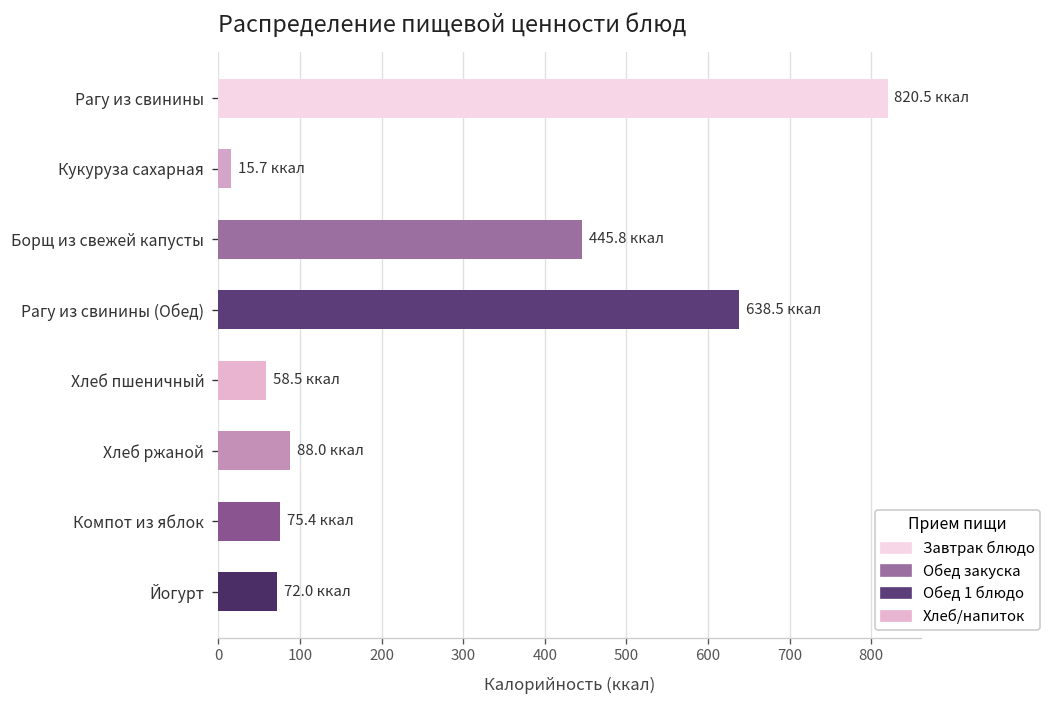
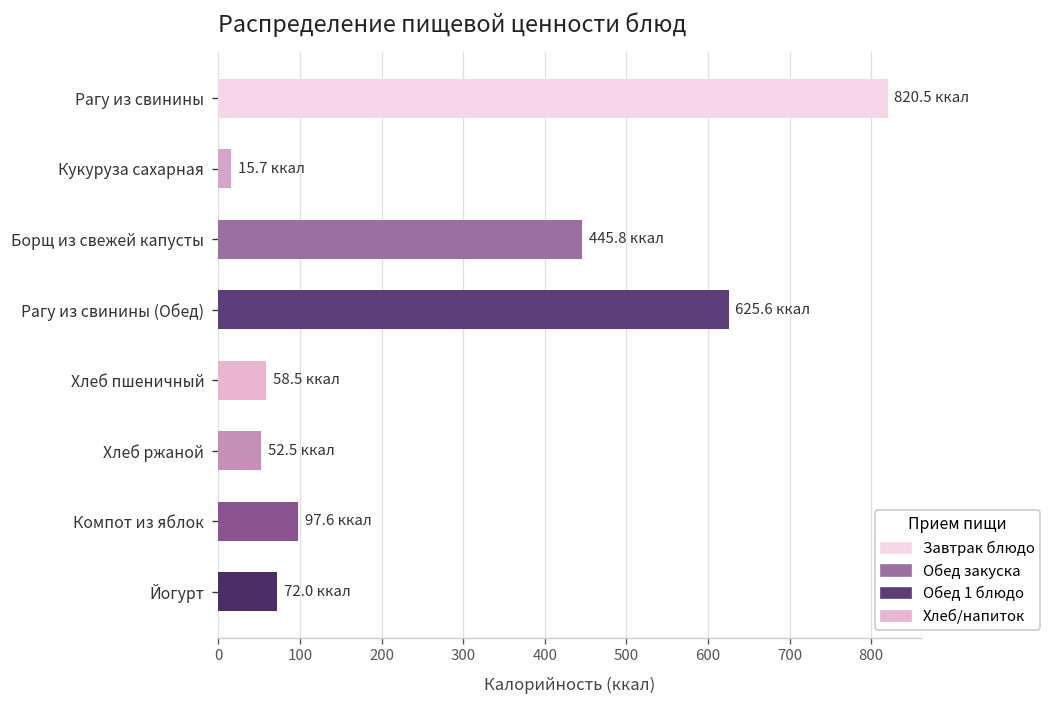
Рагу из свинины (Обед): 638.5 -> 625.6
Хлеб ржаной: 88.0 -> 52.5
Компот из яблок: 75.4 -> 97.6
